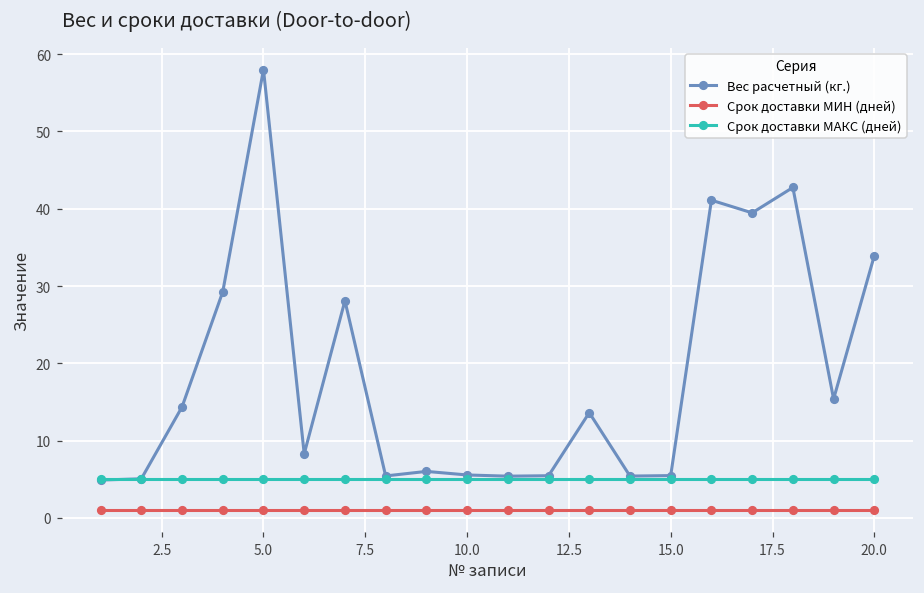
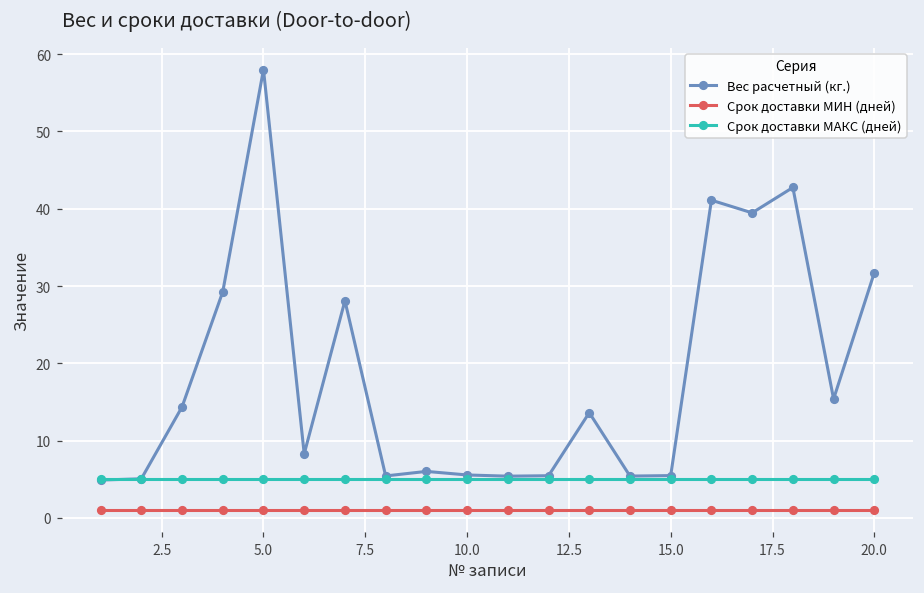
Вес расчетный (кг.), 20.0: 34 -> 32
